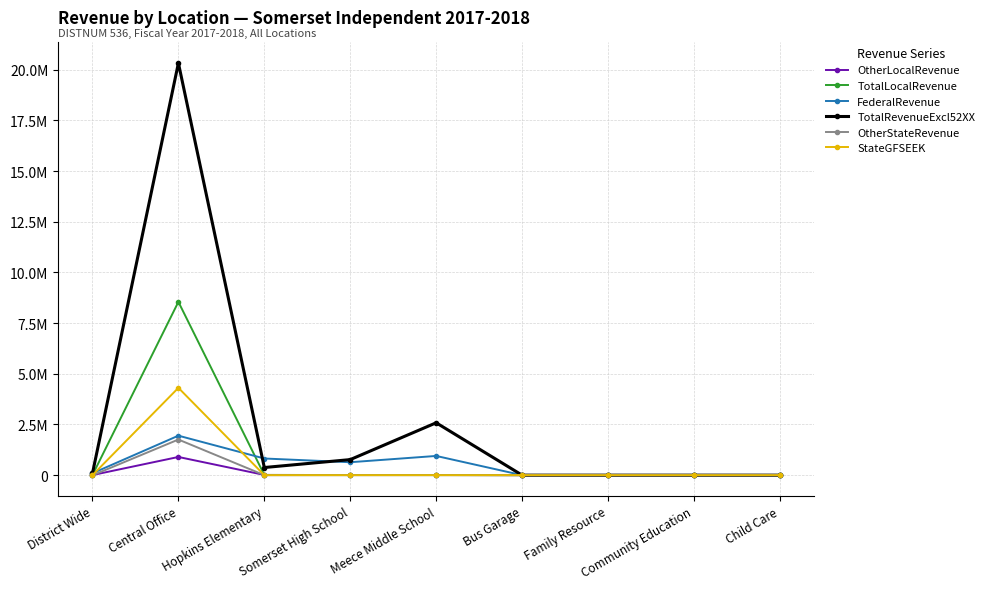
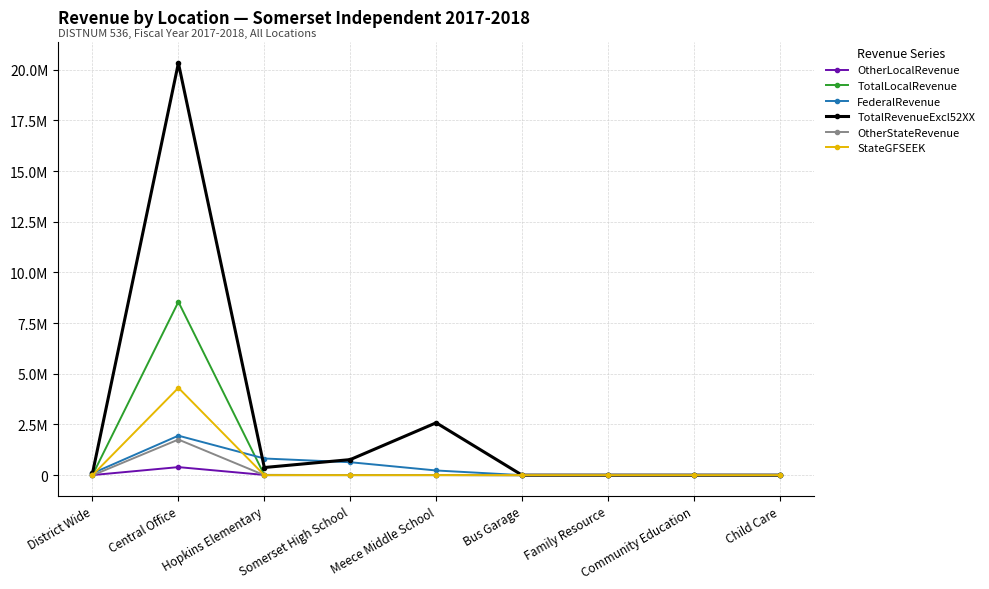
OtherLocalRevenue, Central Office: 900000 -> 400000
FederalRevenue, Meece Middle School: 900000 -> 200000
